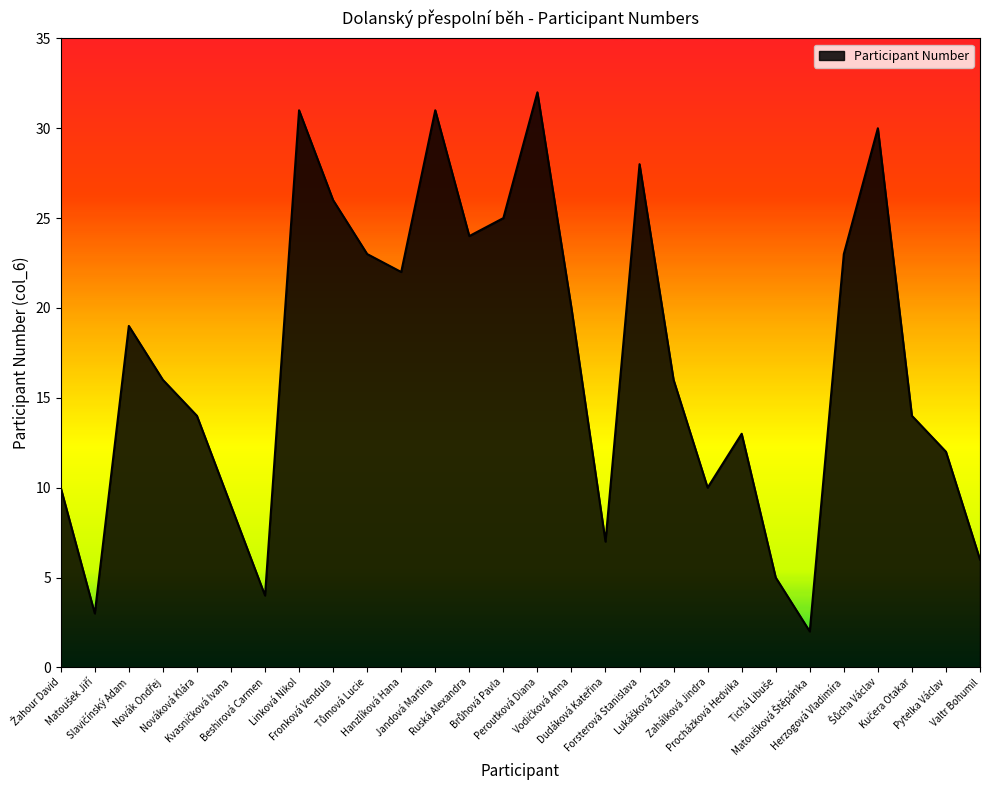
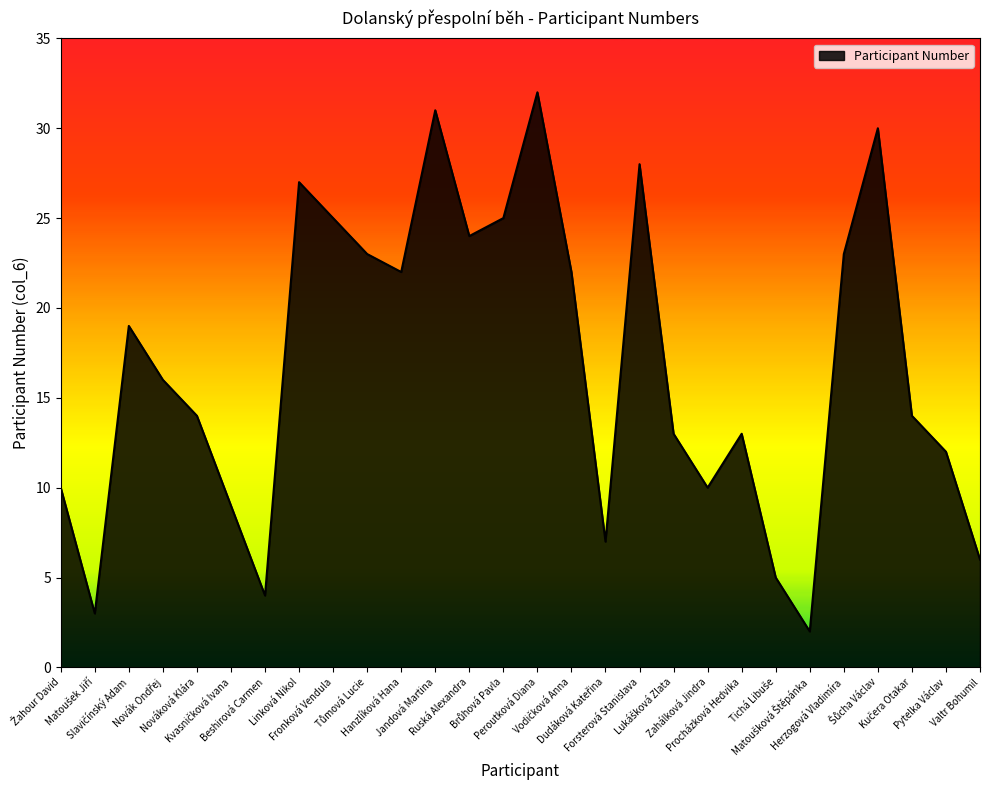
Linková Nikol: 31 -> 27
Fronková Vendula: 26 -> 25
Vodičková Anna: 20 -> 22
Lukášková Zlata: 16 -> 13
